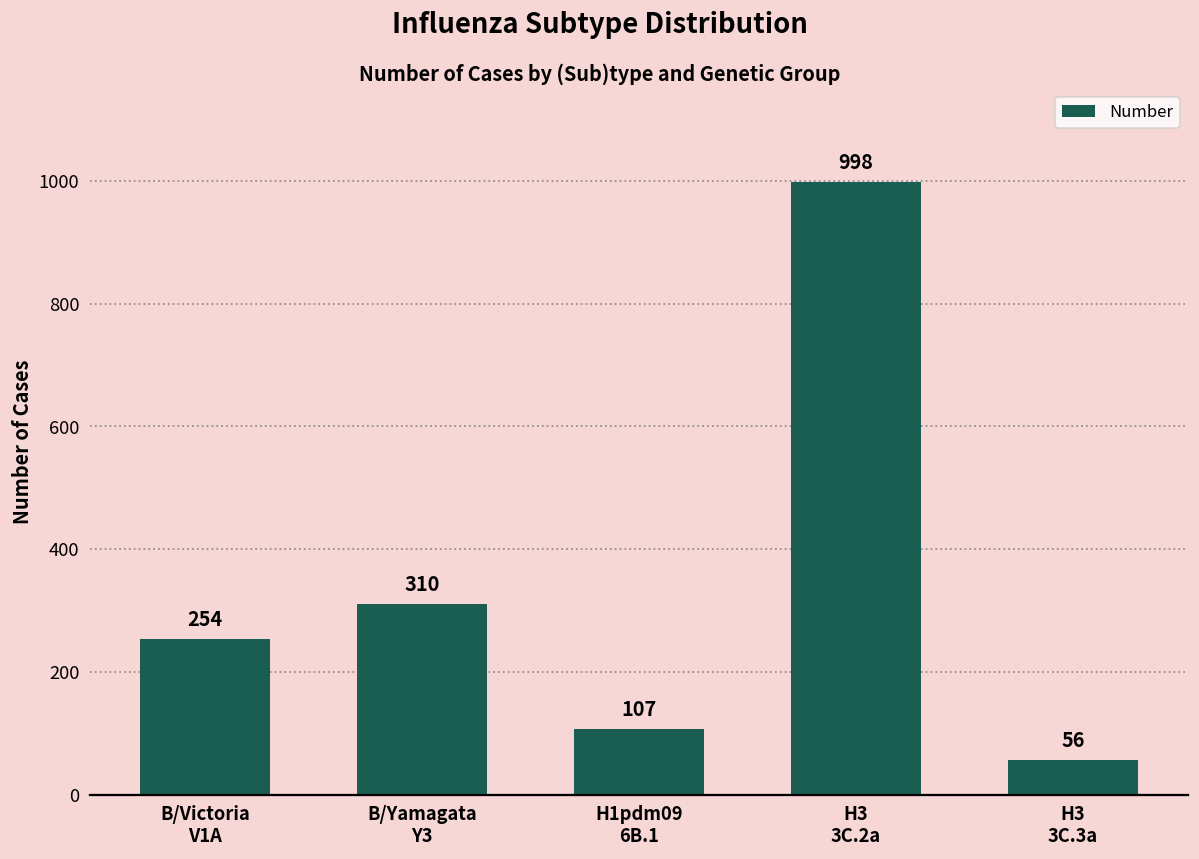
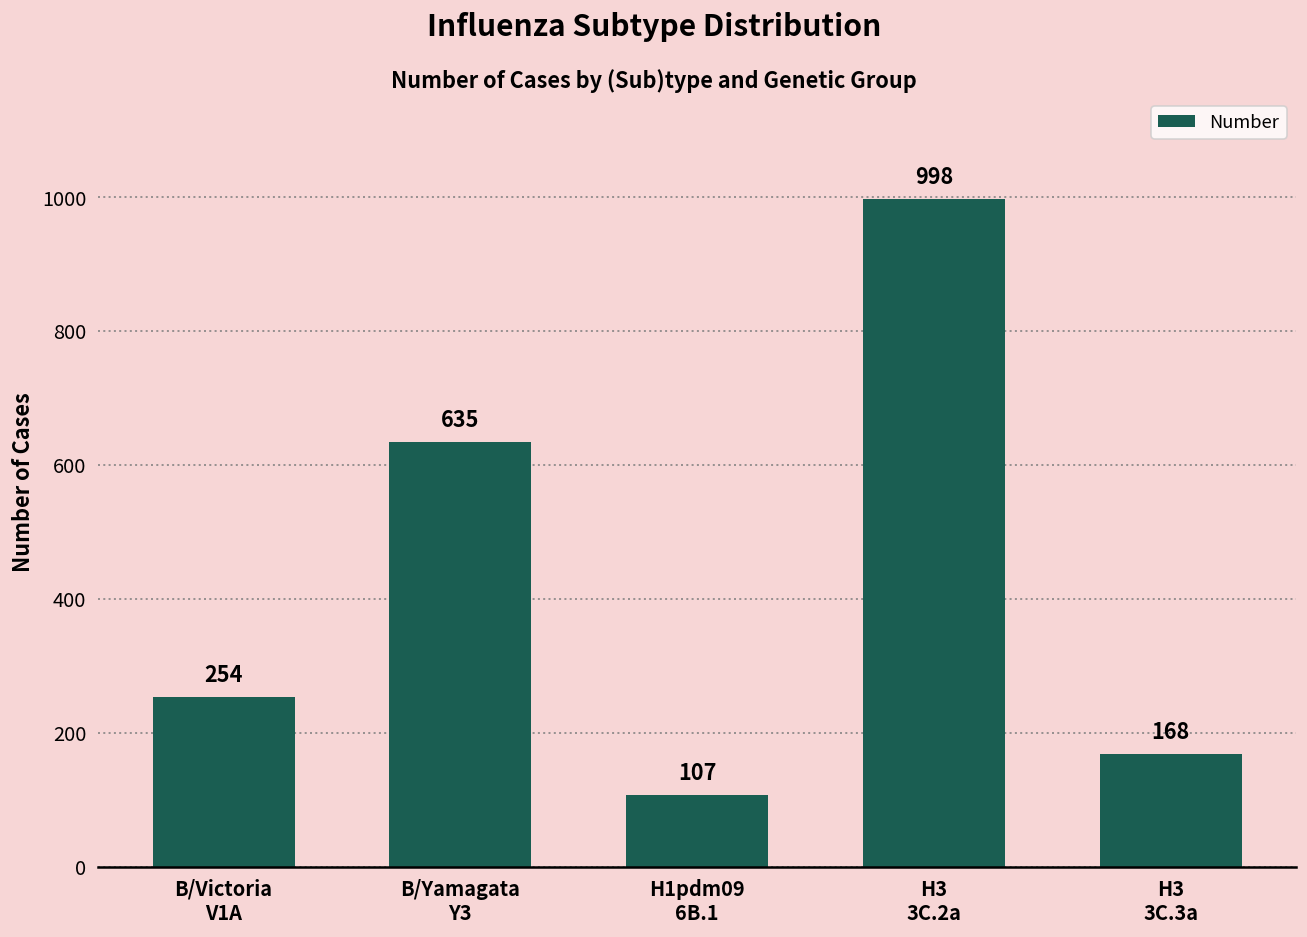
B/Yamagata Y3: 310 -> 635
H3 3C.3a: 56 -> 168
